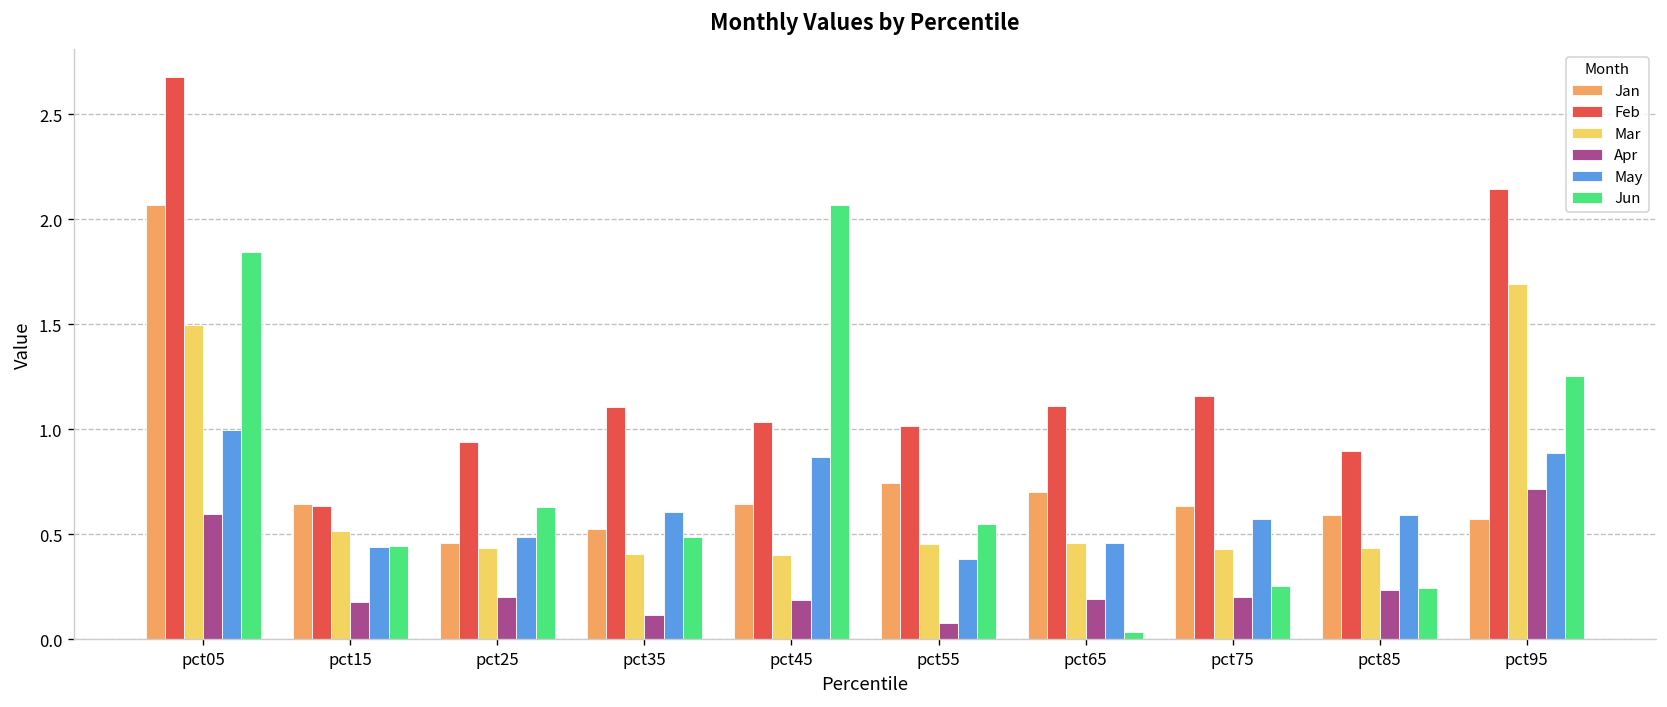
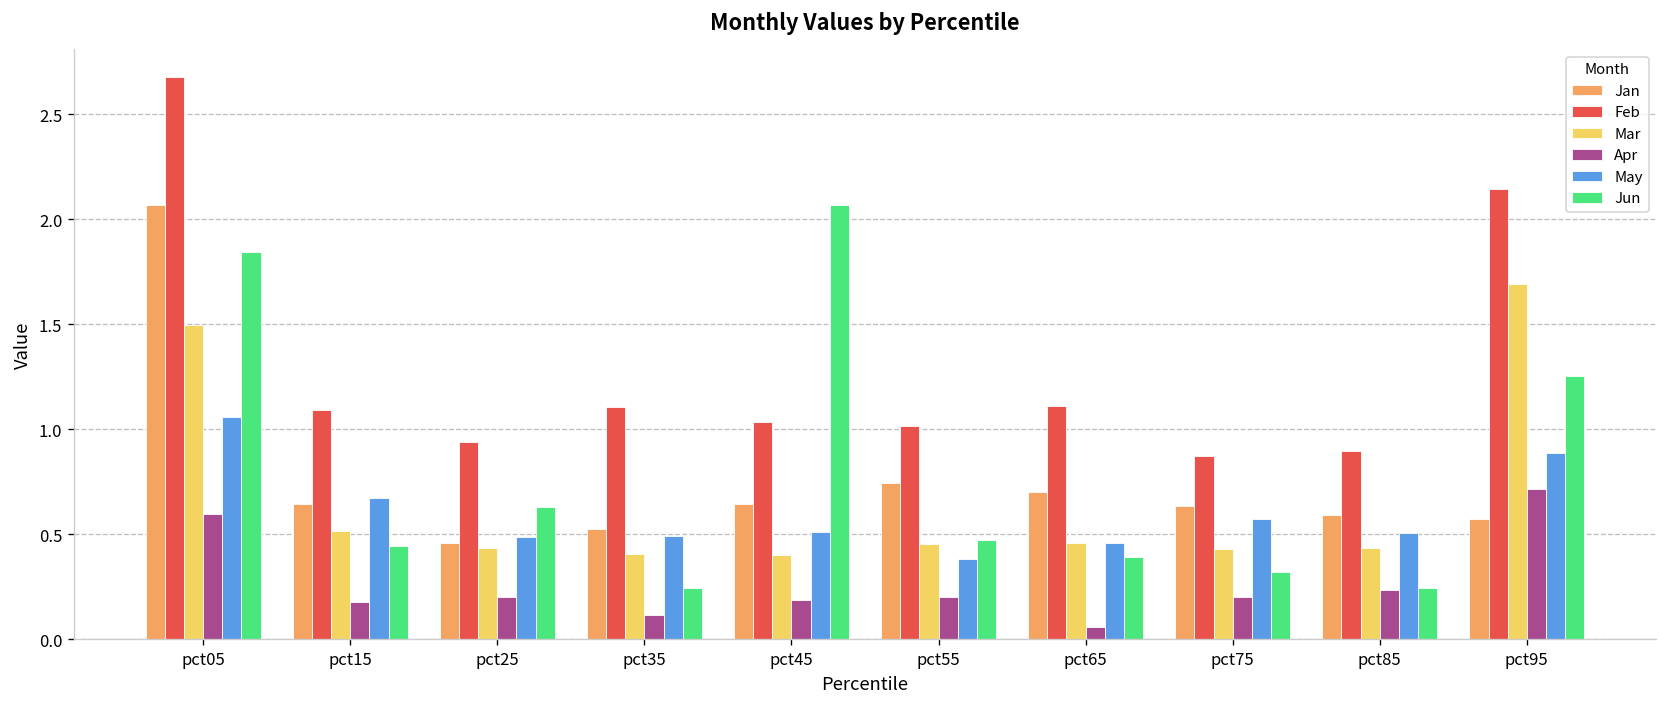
May, pct05: 1.00 -> 1.06
Feb, pct15: 0.64 -> 1.09
May, pct15: 0.44 -> 0.67
May, pct35: 0.61 -> 0.49
Jun, pct35: 0.49 -> 0.24
May, pct45: 0.87 -> 0.51
Apr, pct55: 0.08 -> 0.20
Jun, pct55: 0.55 -> 0.47
Apr, pct65: 0.19 -> 0.06
Jun, pct65: 0.04 -> 0.39
Feb, pct75: 1.16 -> 0.87
Jun, pct75: 0.26 -> 0.32
May, pct85: 0.59 -> 0.51
